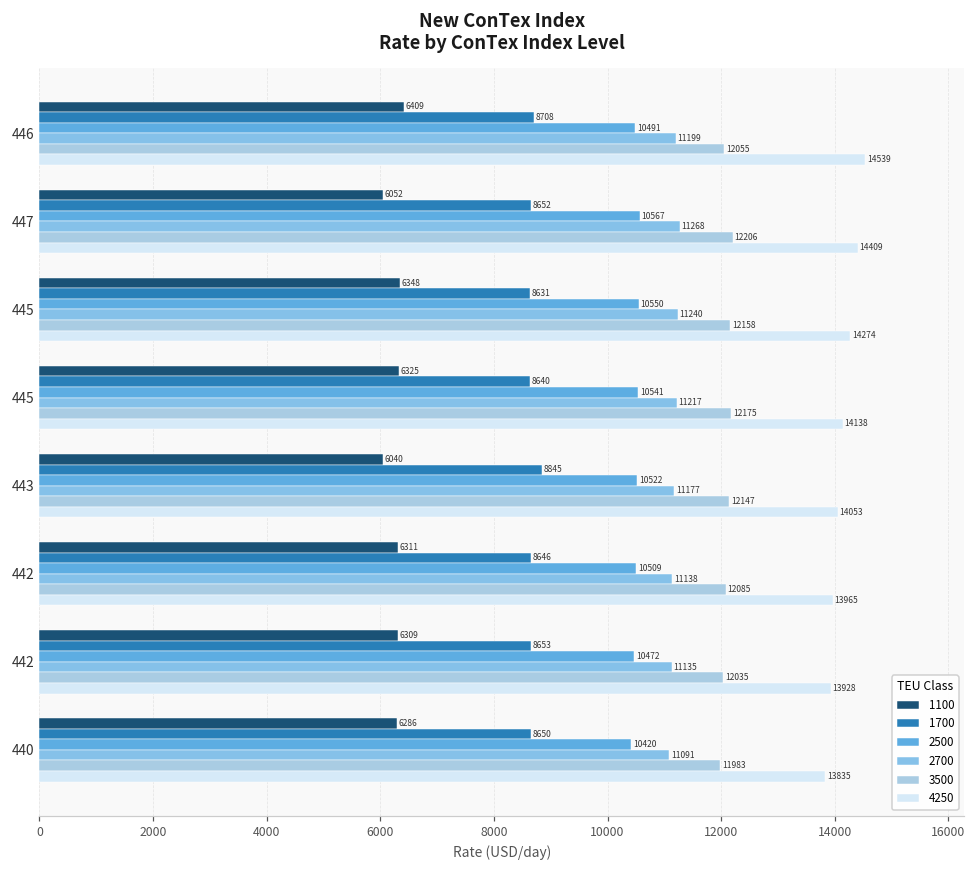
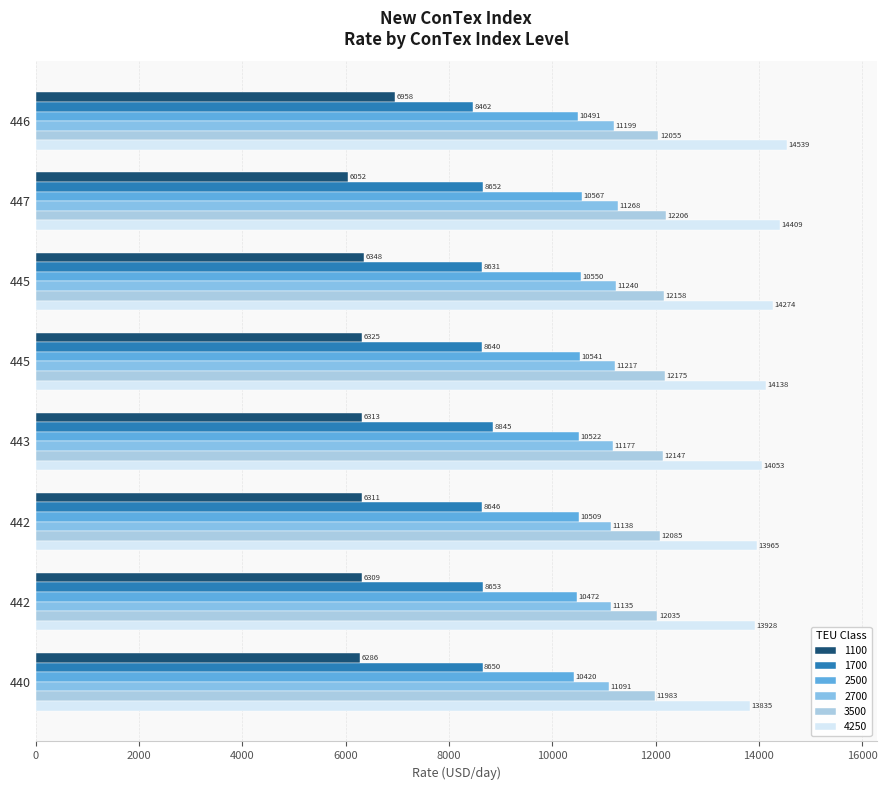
1100, 446: 6409 -> 6958
1700, 446: 8708 -> 8462
1100, 443: 6040 -> 6313
